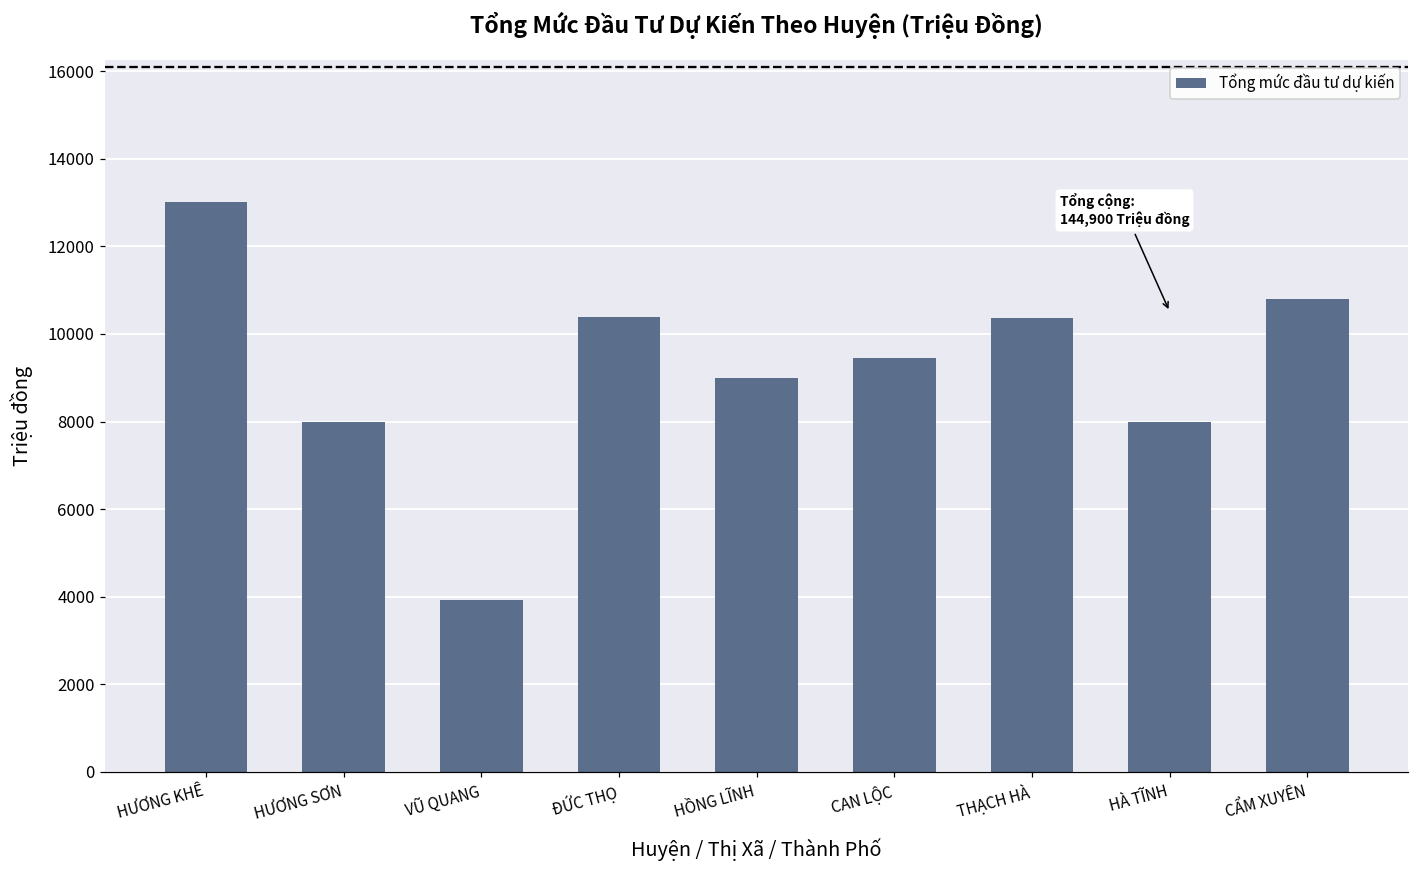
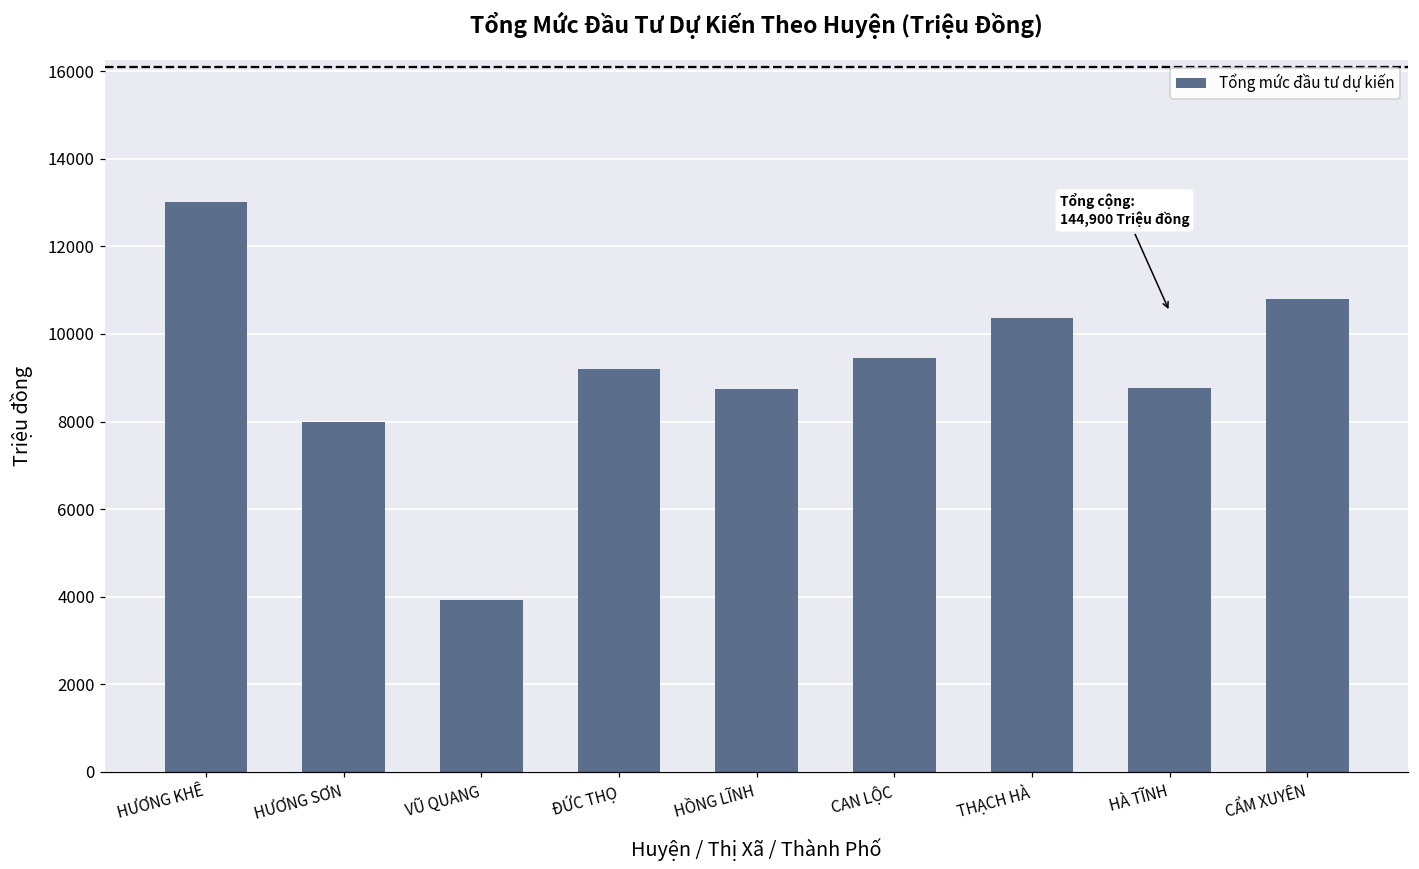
ĐỨC THỌ: 10400 -> 9200
HỒNG LĨNH: 9000 -> 8700
HÀ TĨNH: 8000 -> 8800
